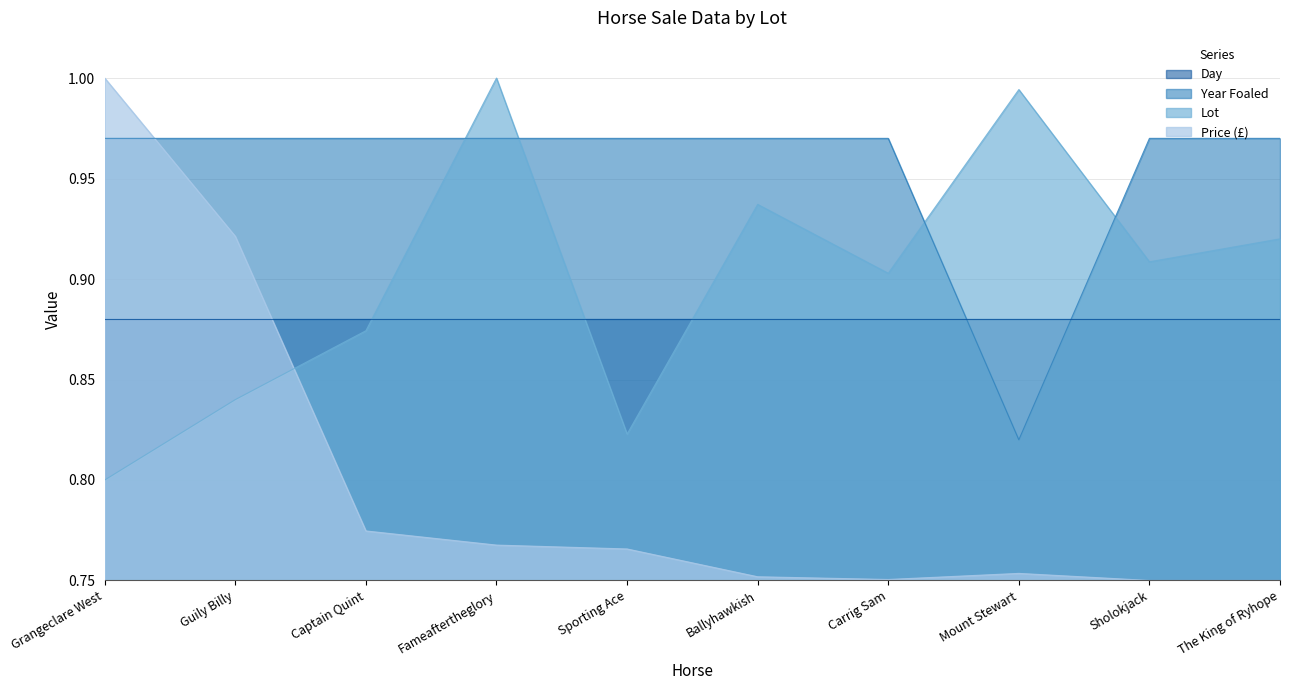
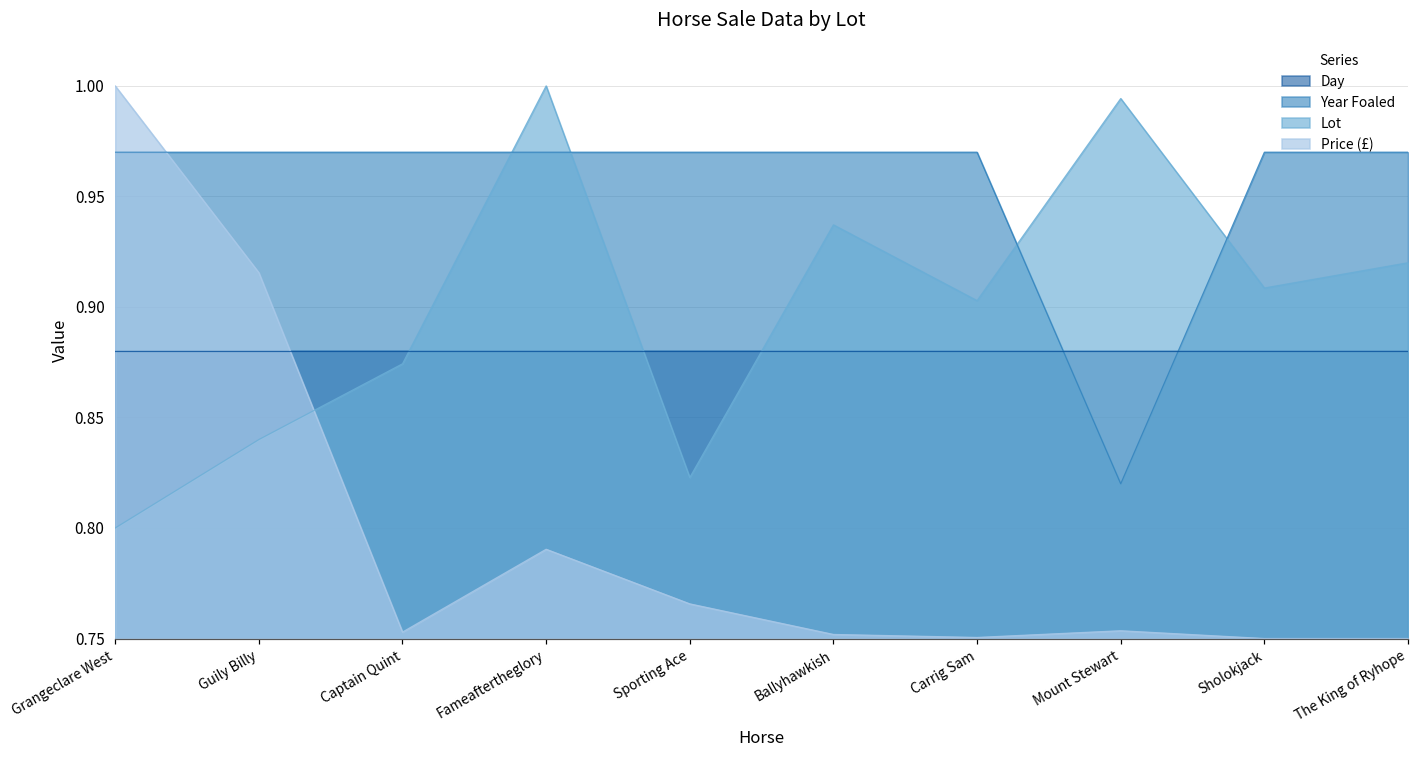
Price (£), Guily Billy: 0.921 -> 0.915
Price (£), Captain Quint: 0.775 -> 0.753
Price (£), Fameaftertheglory: 0.768 -> 0.790
